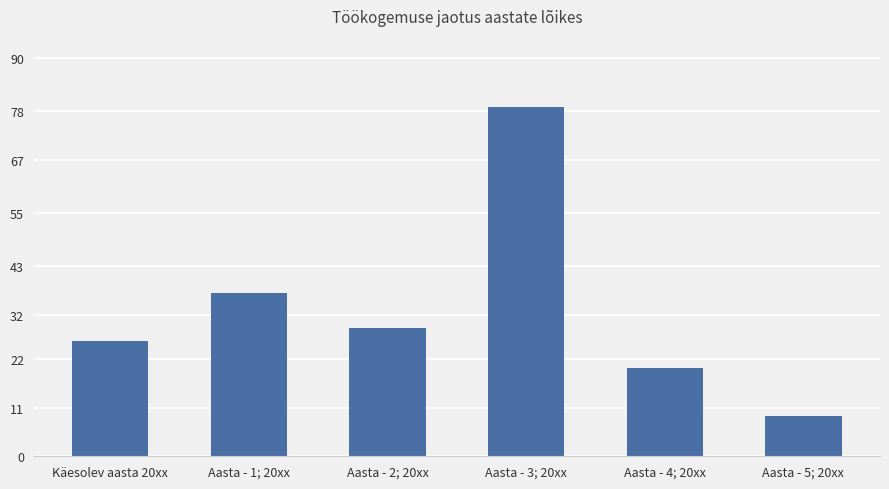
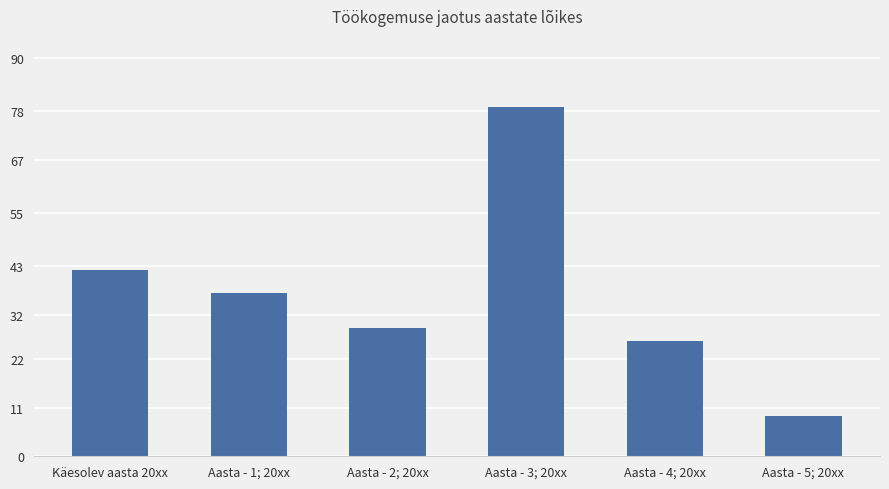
Käesolev aasta 20xx: 26 -> 42
Aasta - 4; 20xx: 20 -> 26
